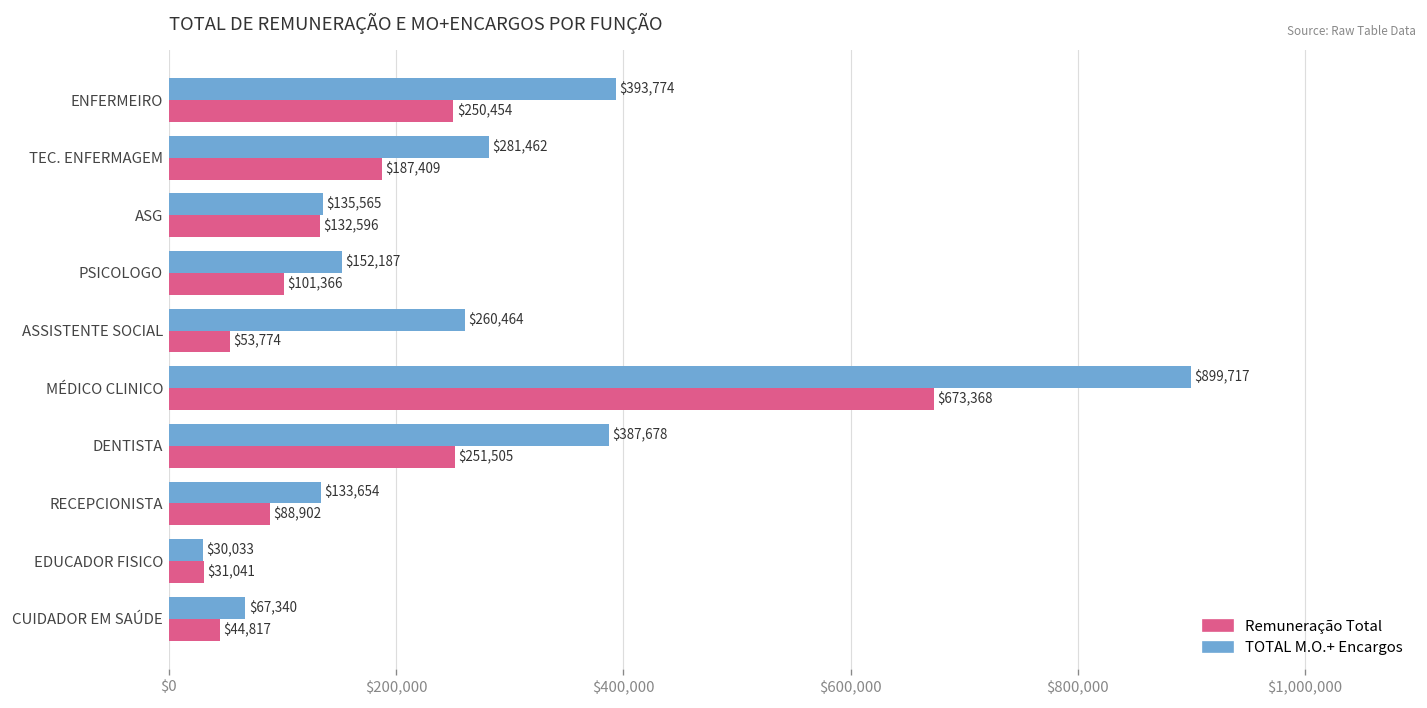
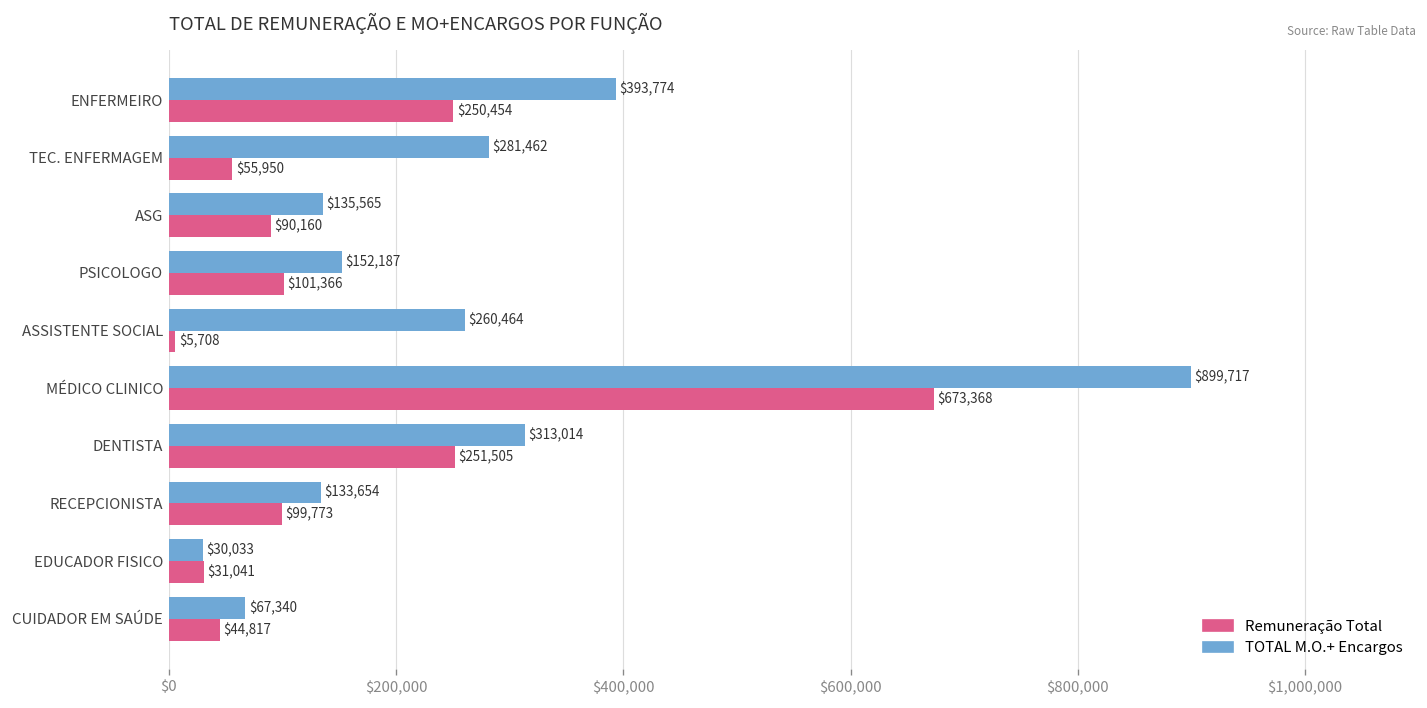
Remuneração Total, TEC. ENFERMAGEM: $187,409 -> $55,950
Remuneração Total, ASG: $132,596 -> $90,160
Remuneração Total, ASSISTENTE SOCIAL: $53,774 -> $5,708
TOTAL M.O.+ Encargos, DENTISTA: $387,678 -> $313,014
Remuneração Total, RECEPCIONISTA: $88,902 -> $99,773
